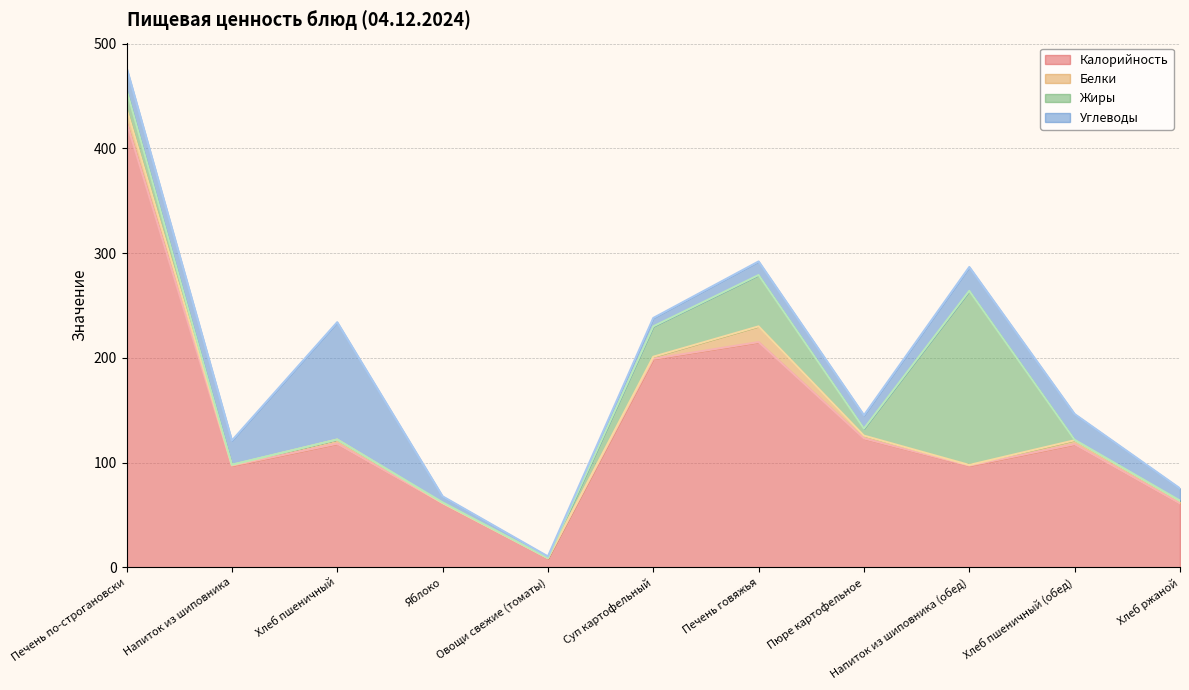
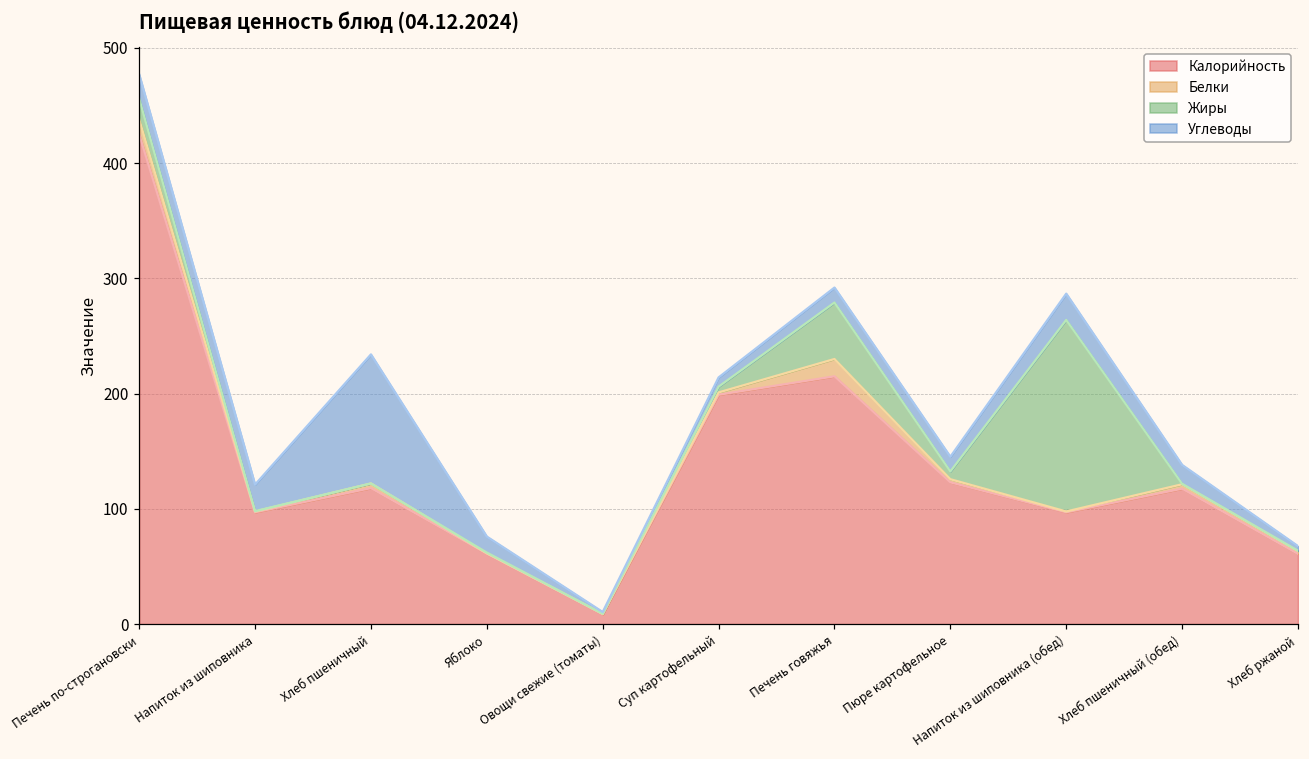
Углеводы, Яблоко: 6 -> 14
Жиры, Суп картофельный: 29 -> 5
Углеводы, Хлеб пшеничный (обед): 25 -> 16
Углеводы, Хлеб ржаной: 12 -> 4
